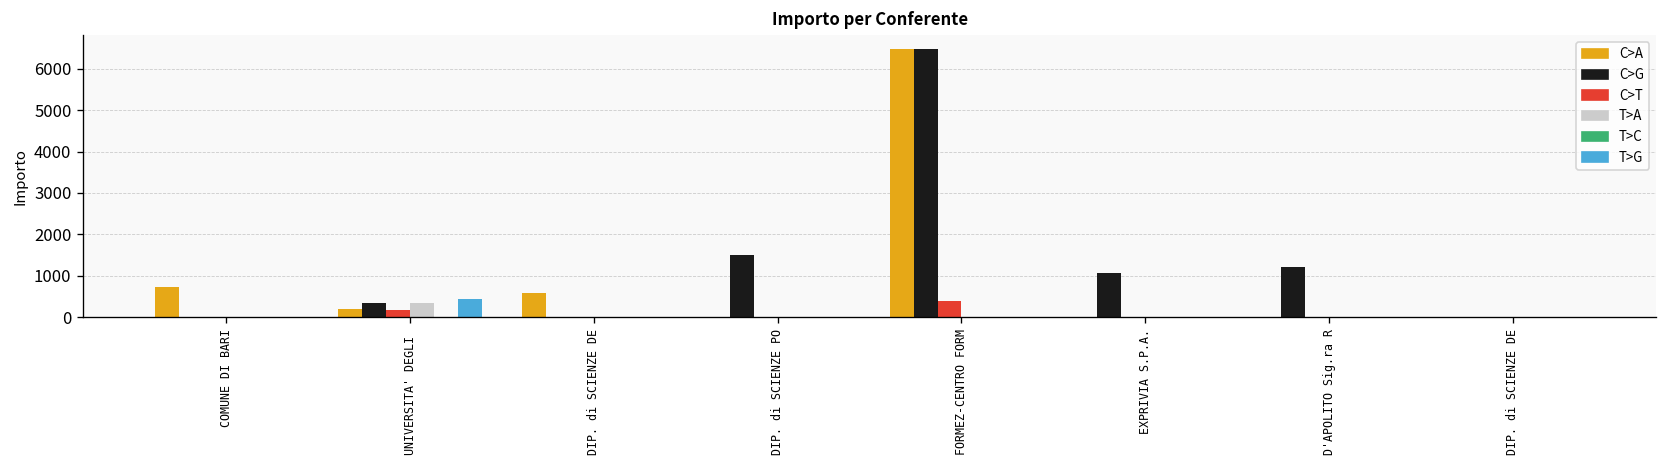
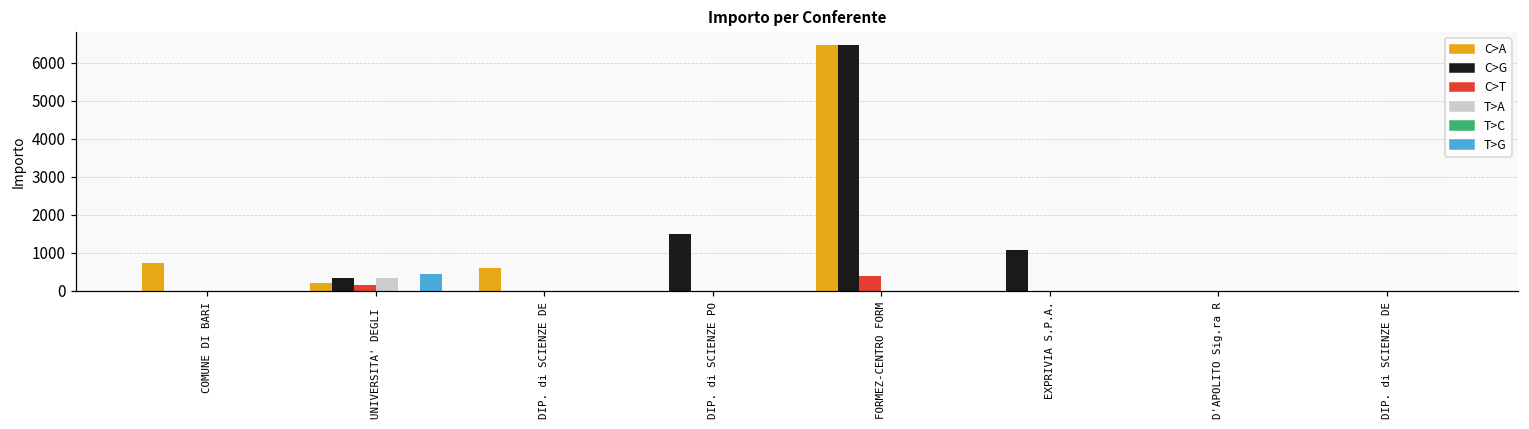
C>G, D'APOLITO Sig.ra R: 1200 -> 0
